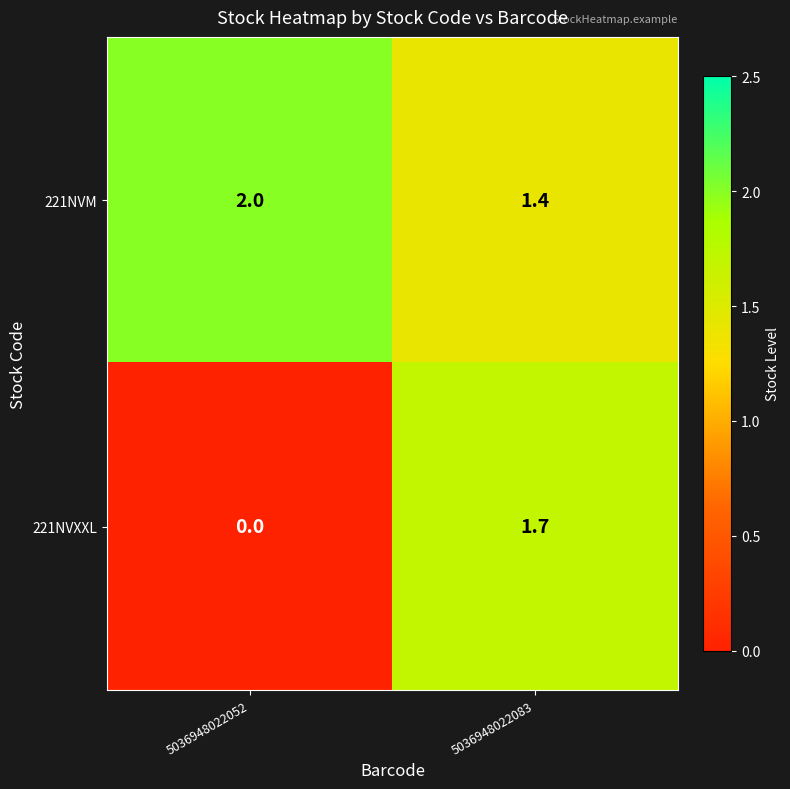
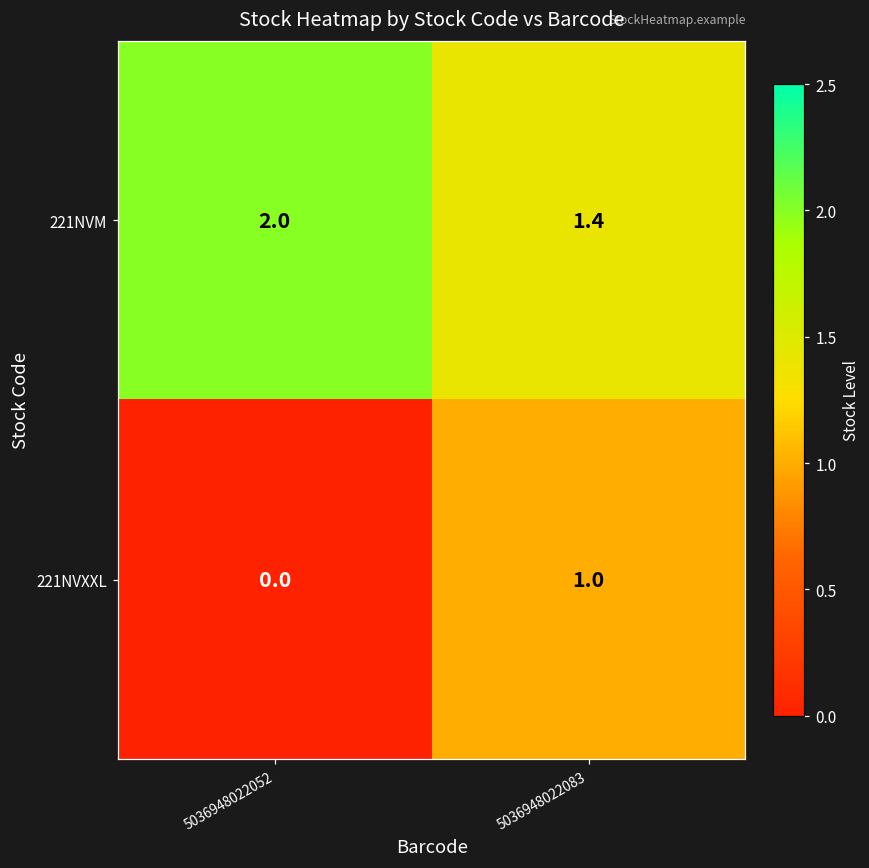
221NVXXL, 5036948022083: 1.7 -> 1.0
